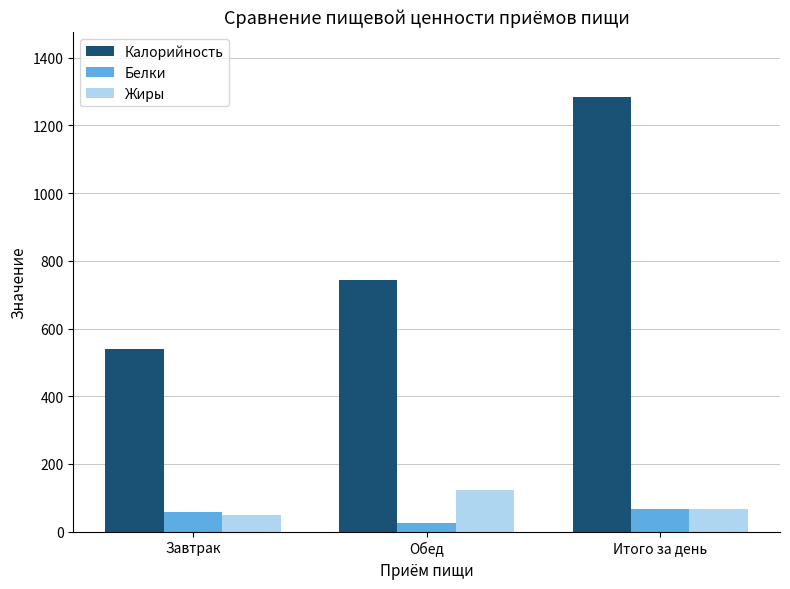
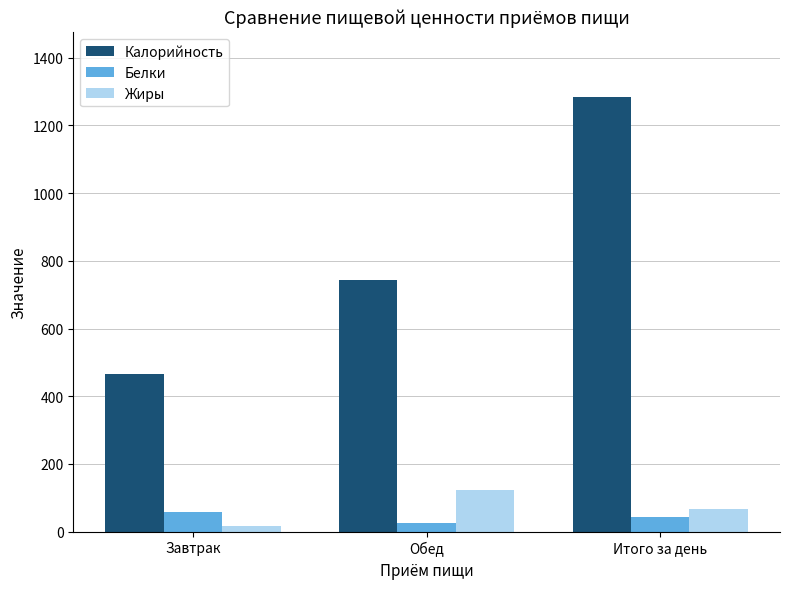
Калорийность, Завтрак: 540 -> 470
Жиры, Завтрак: 50 -> 20
Белки, Итого за день: 70 -> 40
